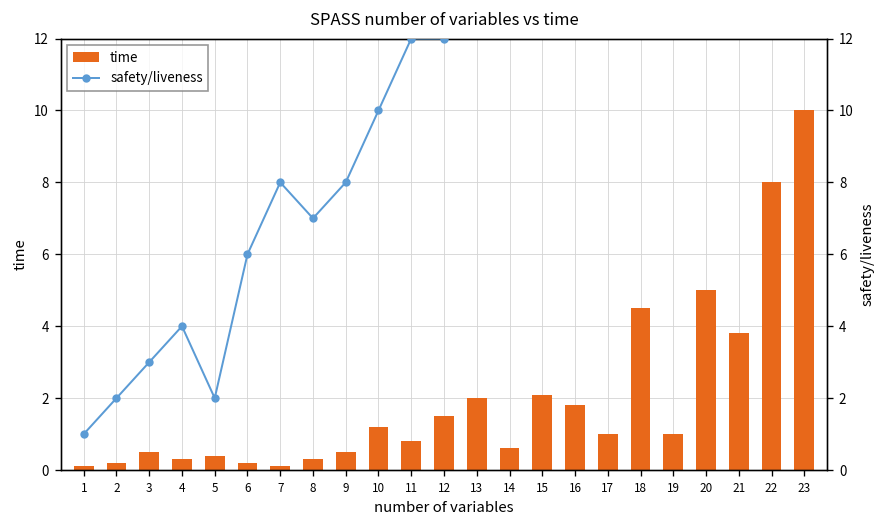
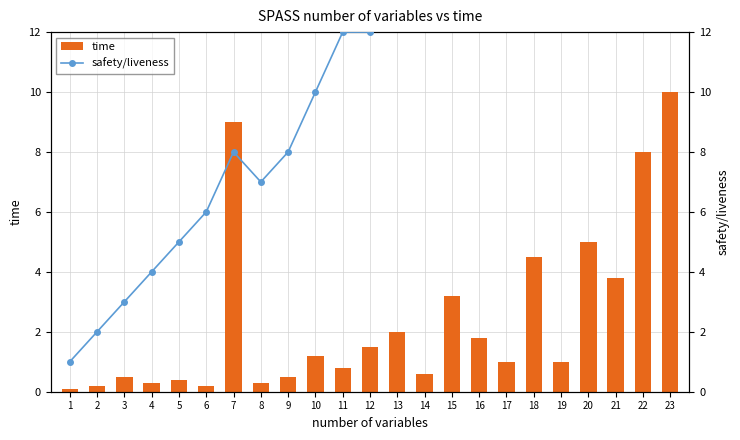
time, 7: 0.1 -> 9.0
time, 15: 2.1 -> 3.2
safety/liveness, 5: 2 -> 5
